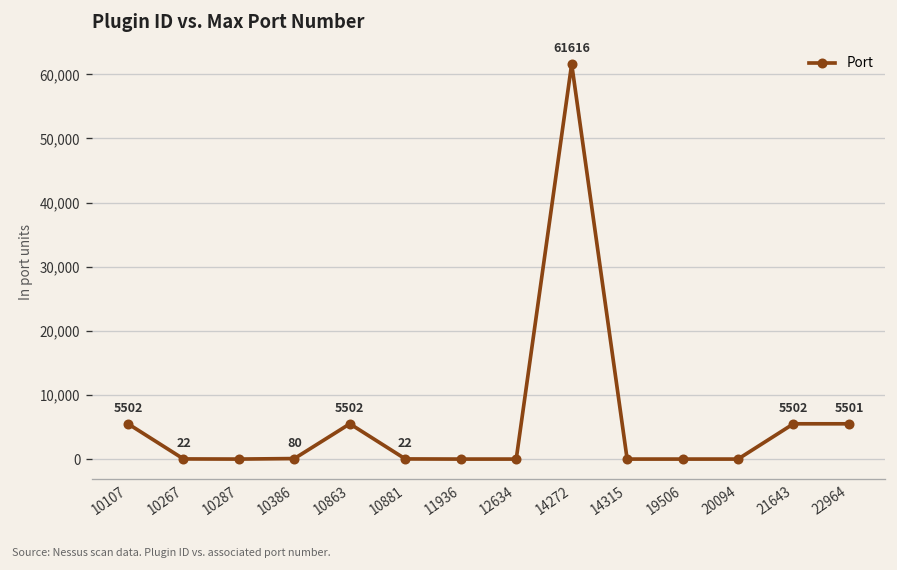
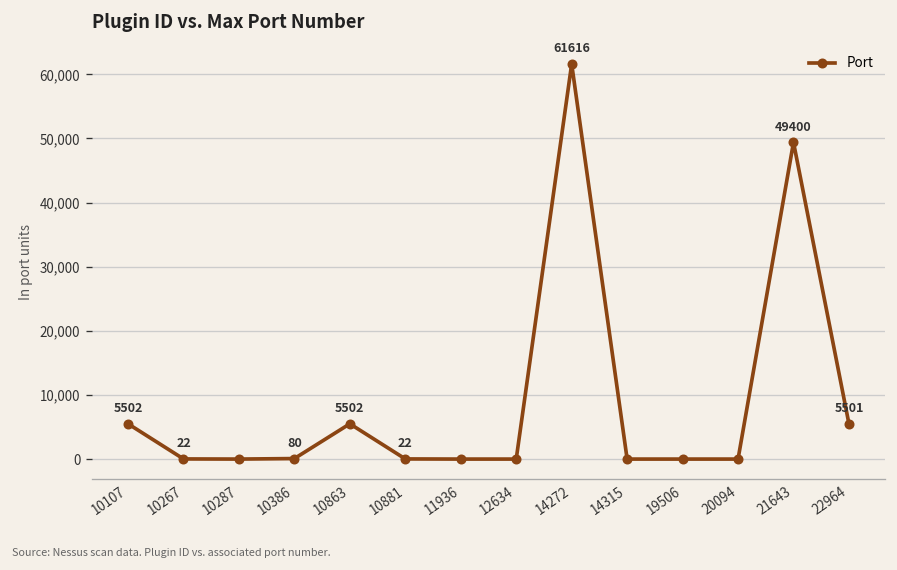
21643: 5502 -> 49400
